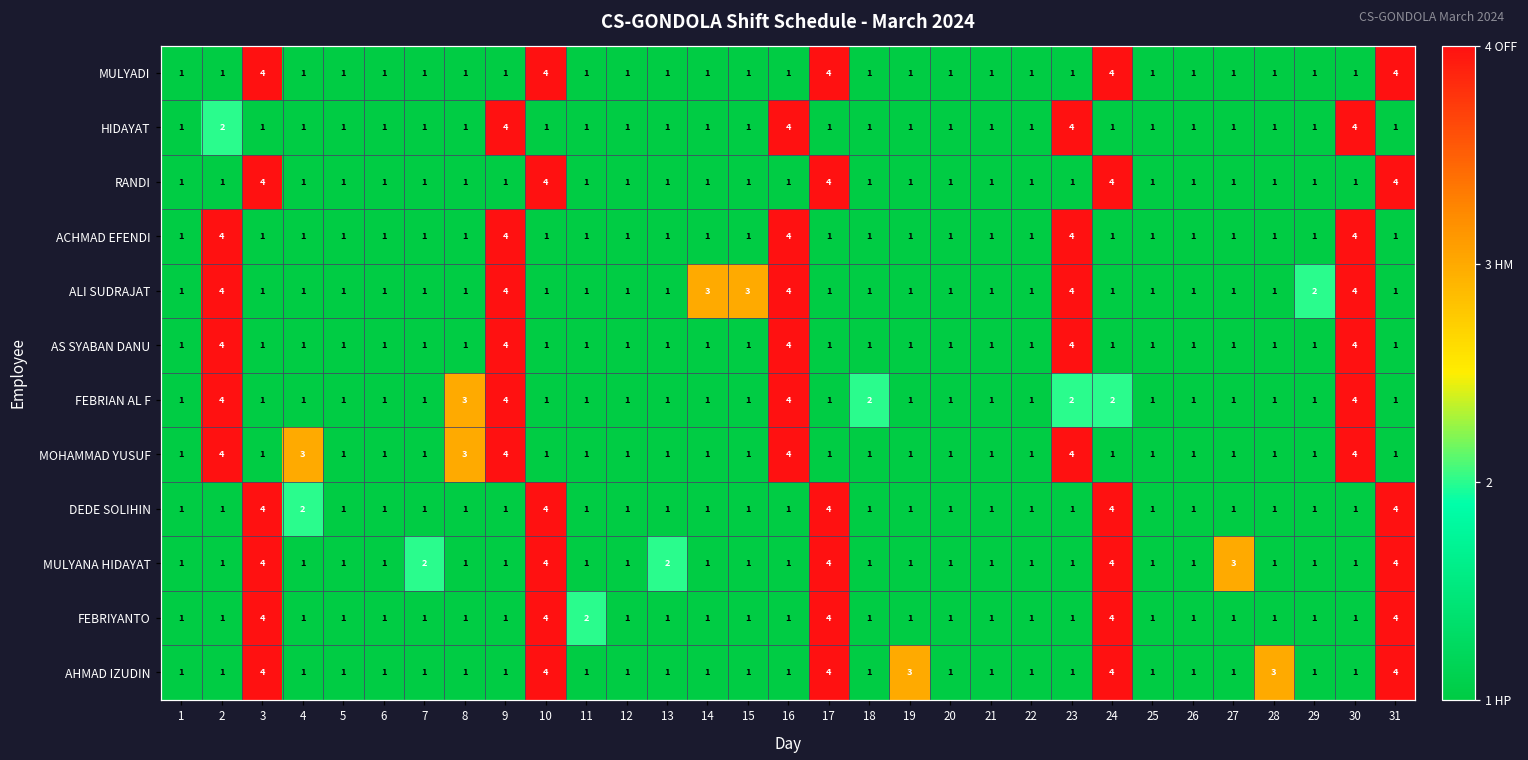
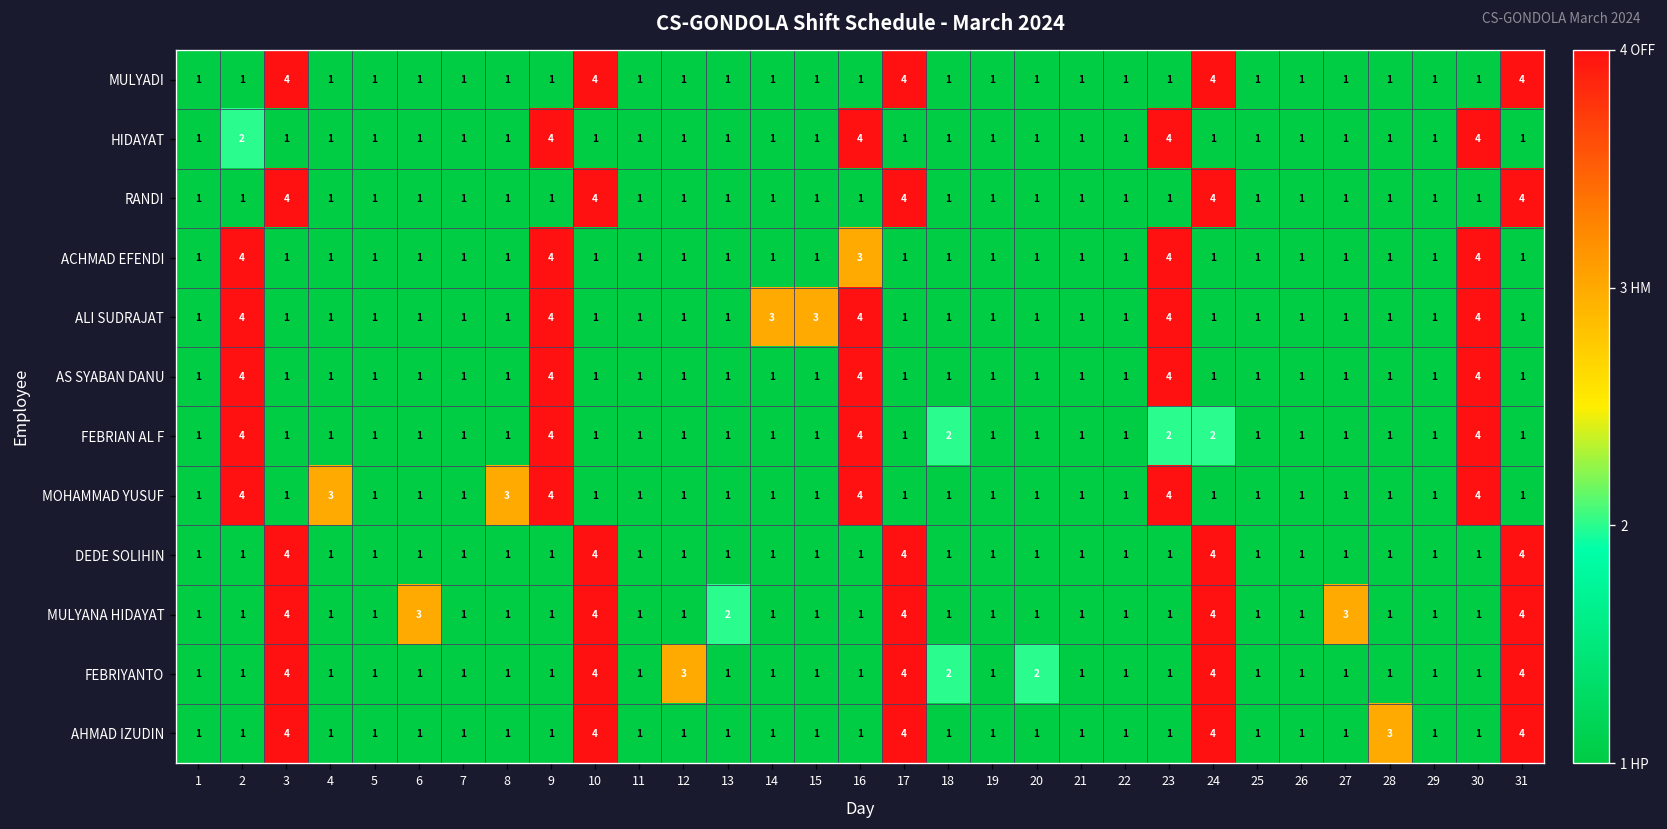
ACHMAD EFENDI, 16: 4 -> 3
ALI SUDRAJAT, 29: 2 -> 1
FEBRIAN AL F, 8: 3 -> 1
DEDE SOLIHIN, 4: 2 -> 1
MULYANA HIDAYAT, 6: 1 -> 3
MULYANA HIDAYAT, 7: 2 -> 1
FEBRIYANTO, 11: 2 -> 1
FEBRIYANTO, 12: 1 -> 3
FEBRIYANTO, 18: 1 -> 2
FEBRIYANTO, 20: 1 -> 2
AHMAD IZUDIN, 19: 3 -> 1
